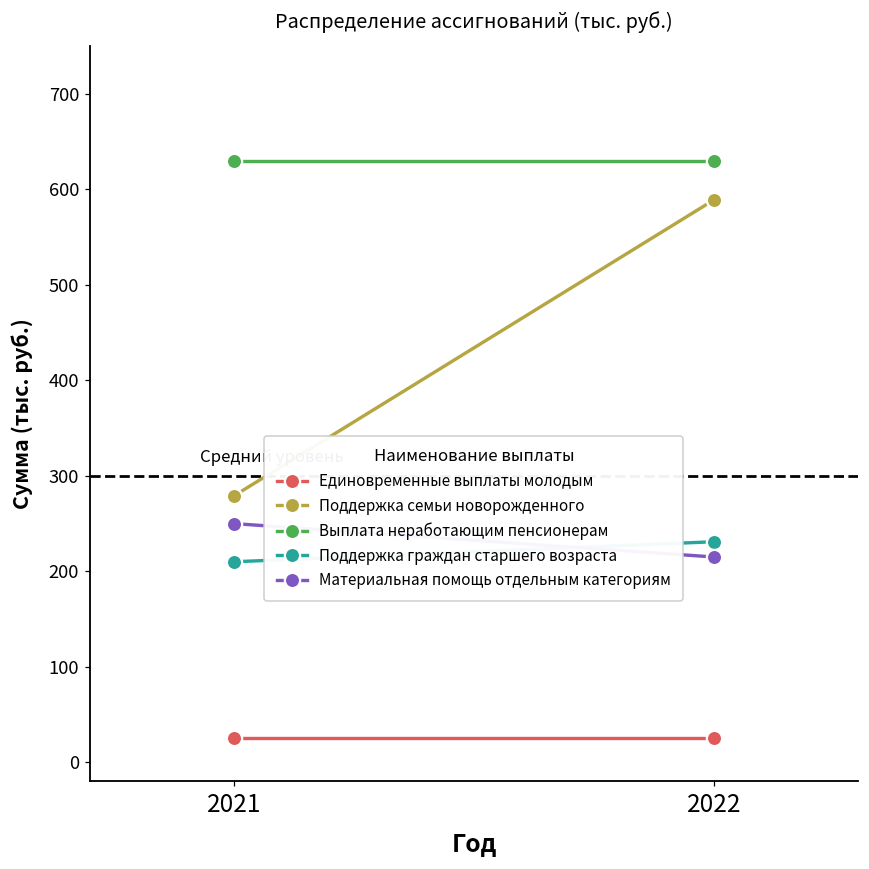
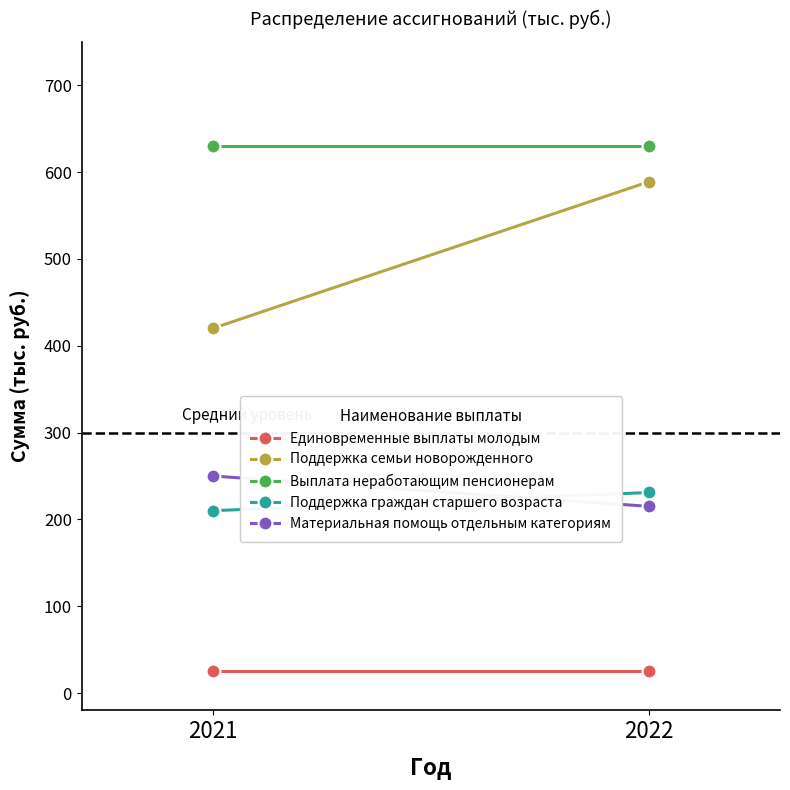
Поддержка семьи новорожденного, 2021: 280 -> 420
